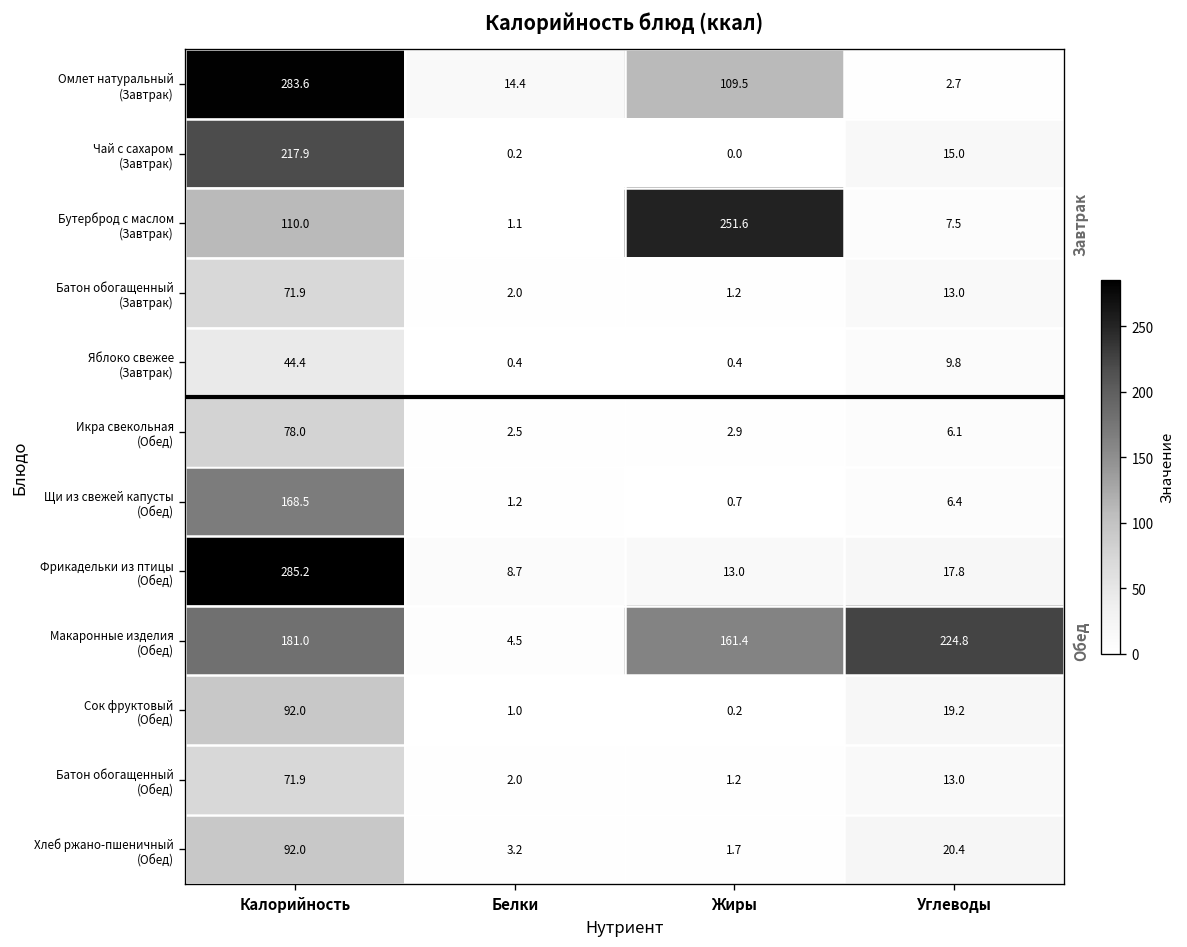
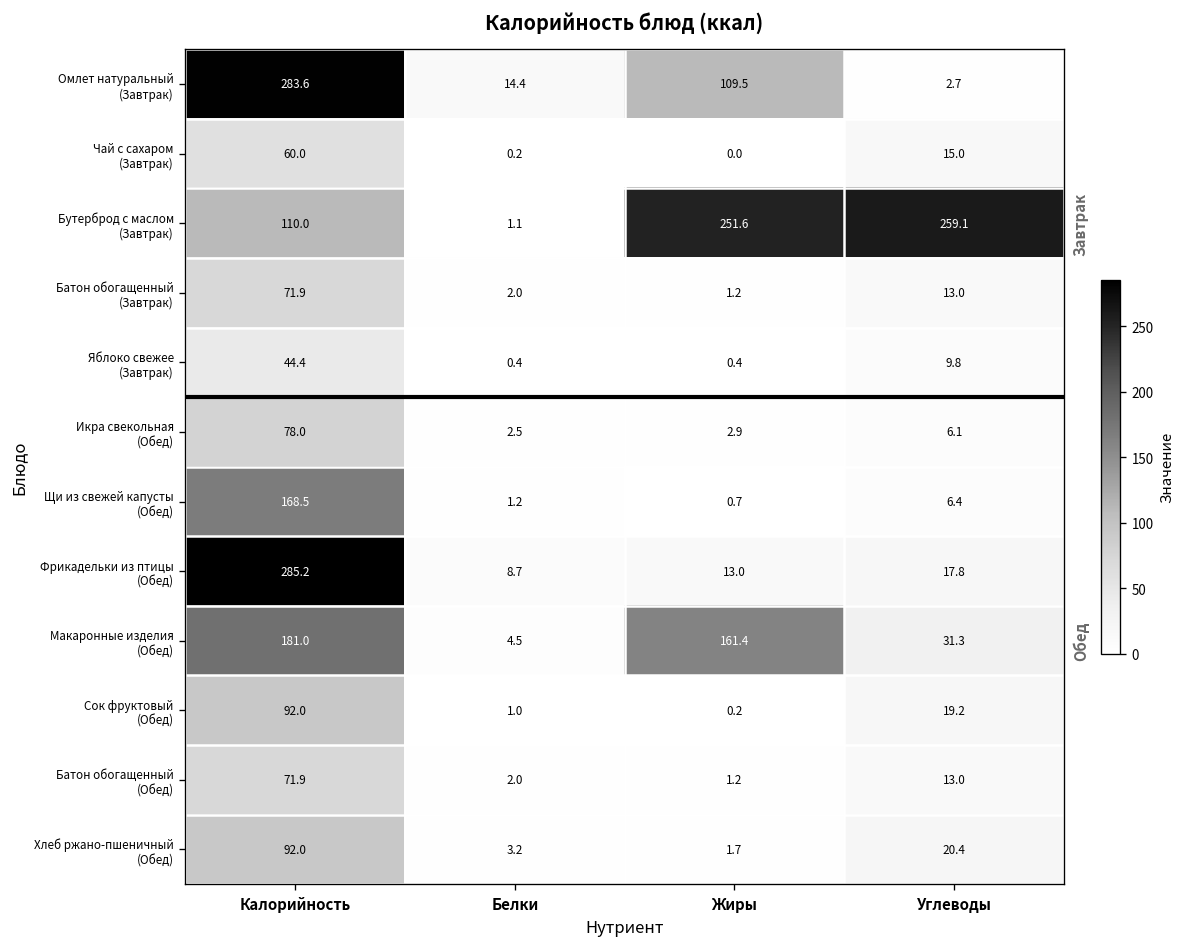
Чай с сахаром (Завтрак), Калорийность: 217.9 -> 60.0
Бутерброд с маслом (Завтрак), Углеводы: 7.5 -> 259.1
Макаронные изделия (Обед), Углеводы: 224.8 -> 31.3
